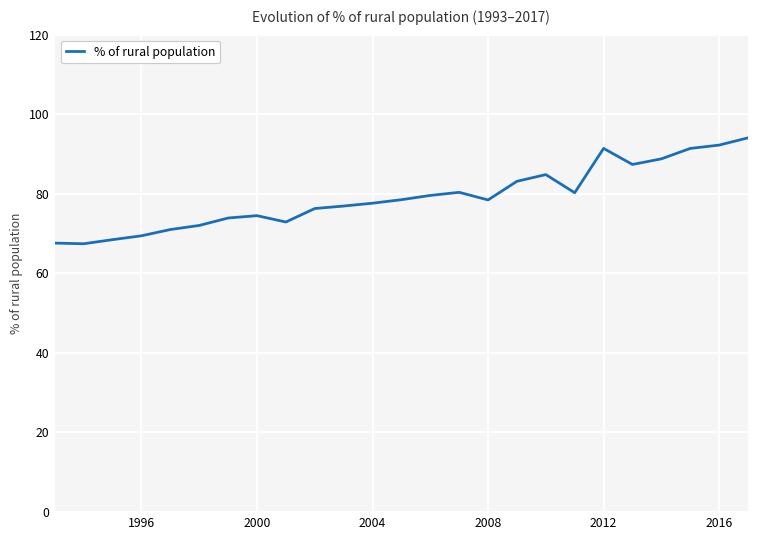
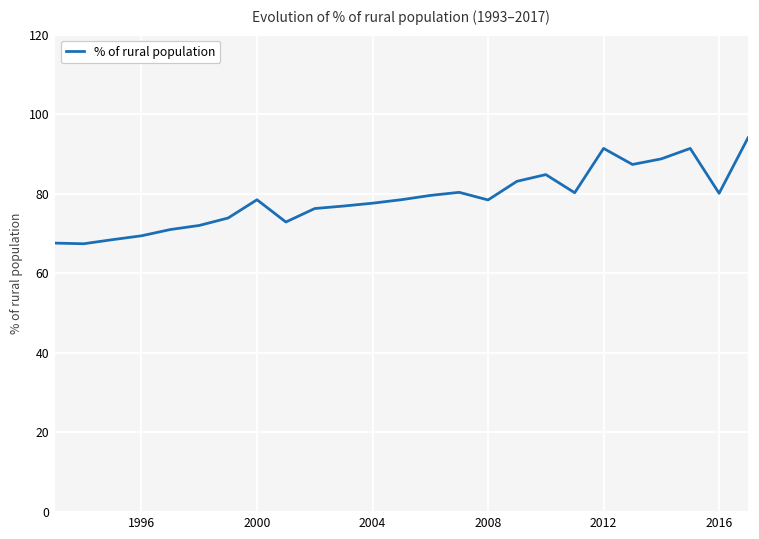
2000: 74 -> 78
2016: 92 -> 80
